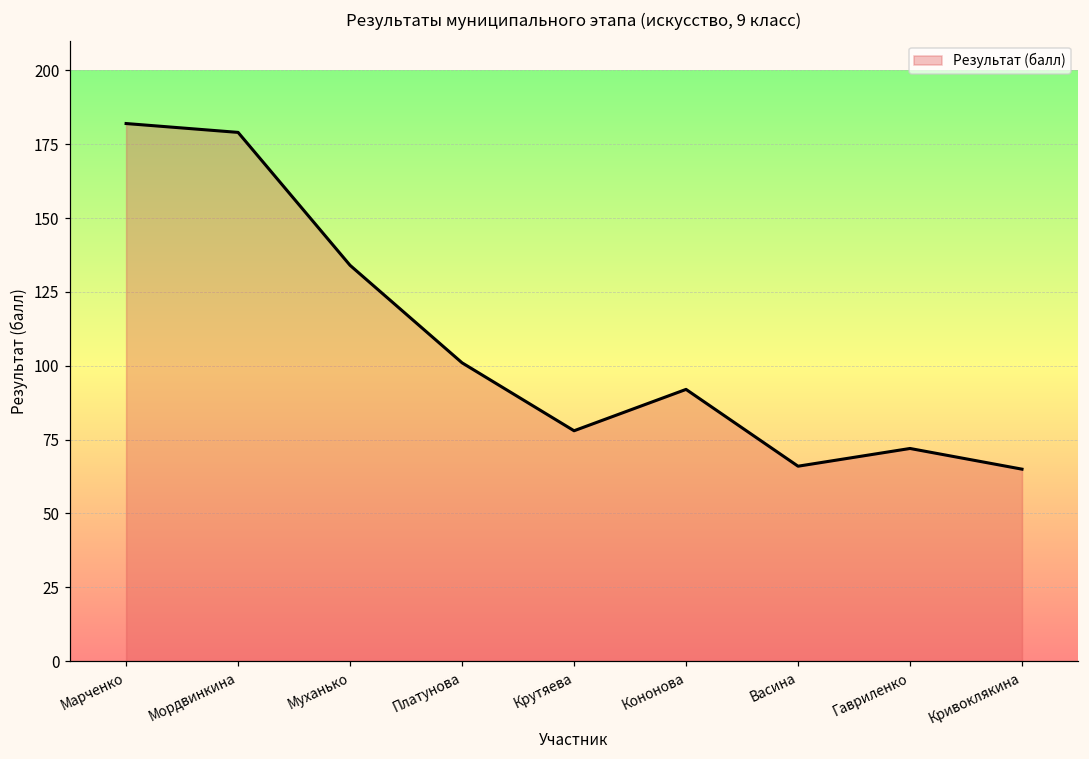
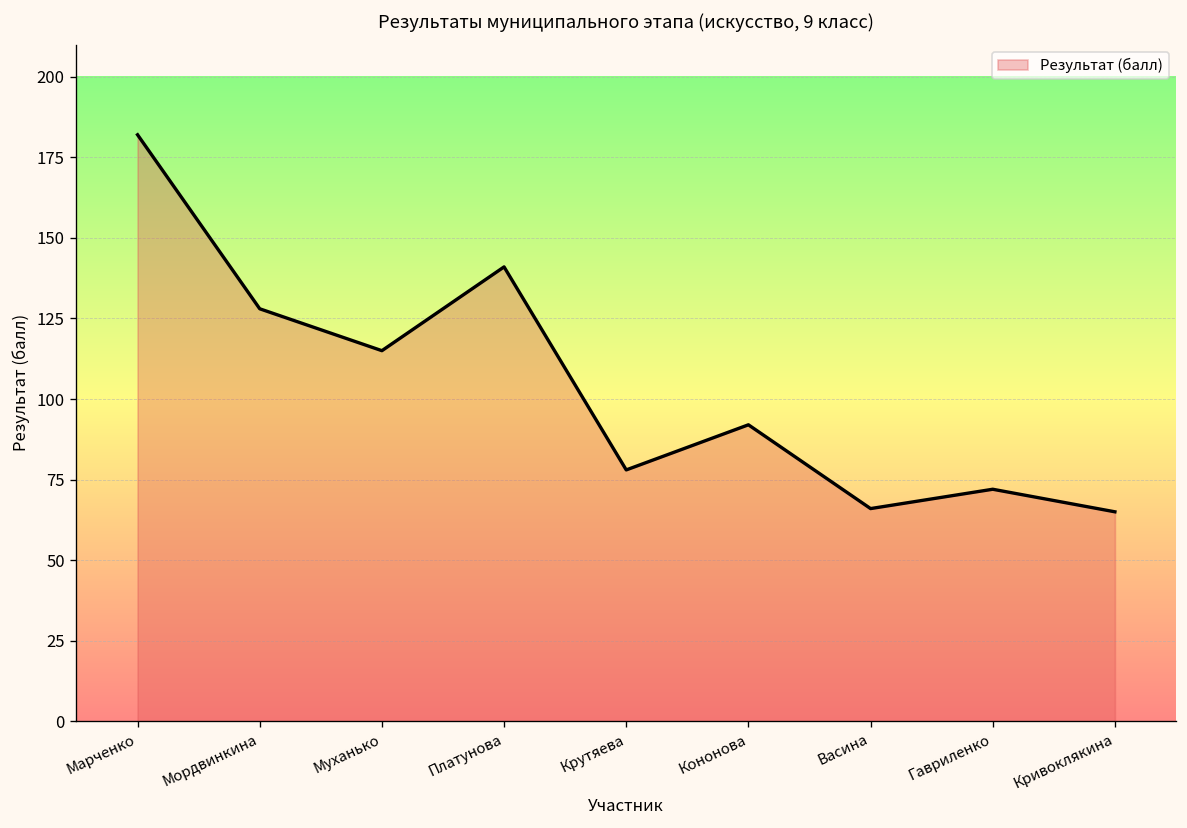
Мордвинкина: 179 -> 128
Муханько: 134 -> 115
Платунова: 101 -> 141
